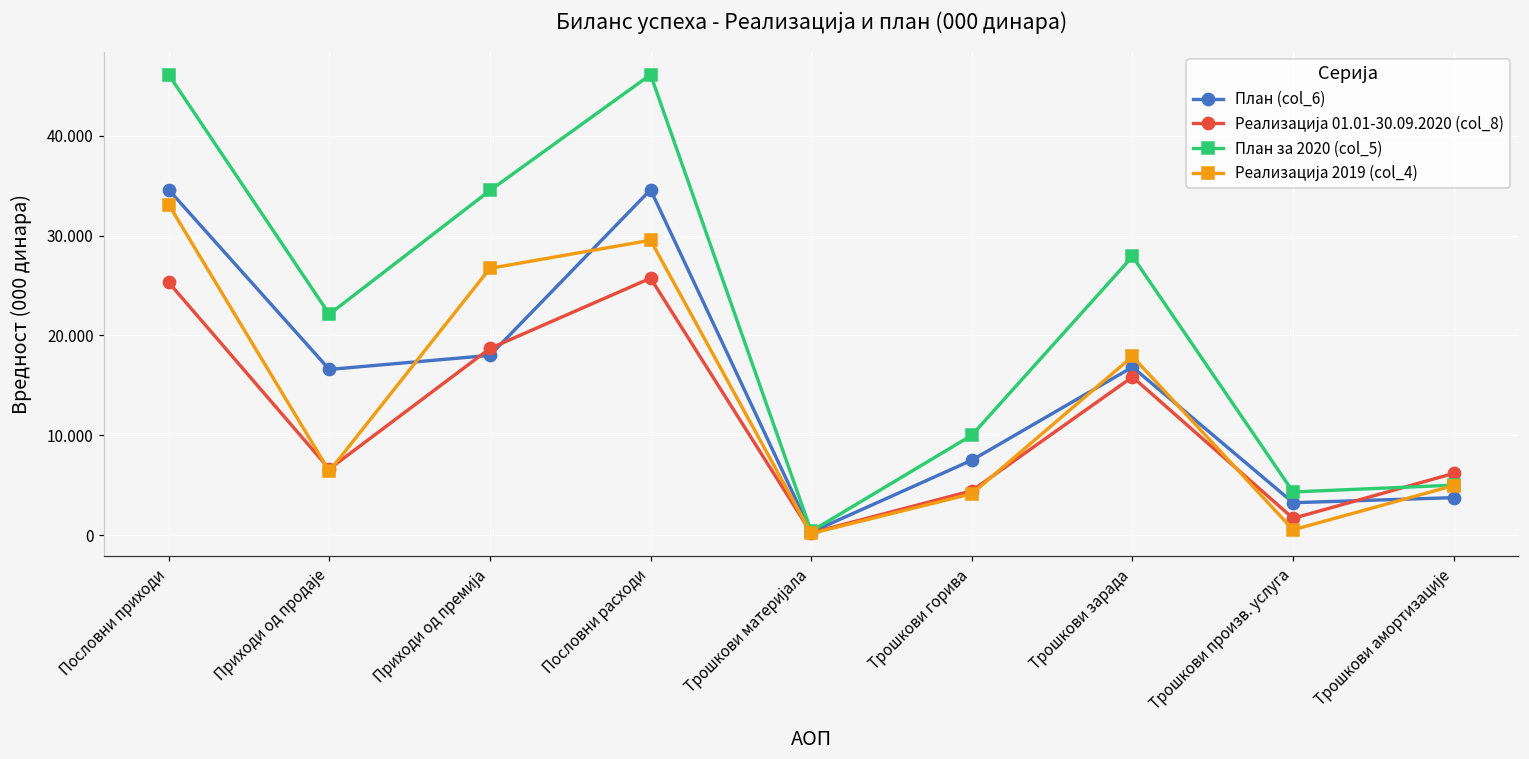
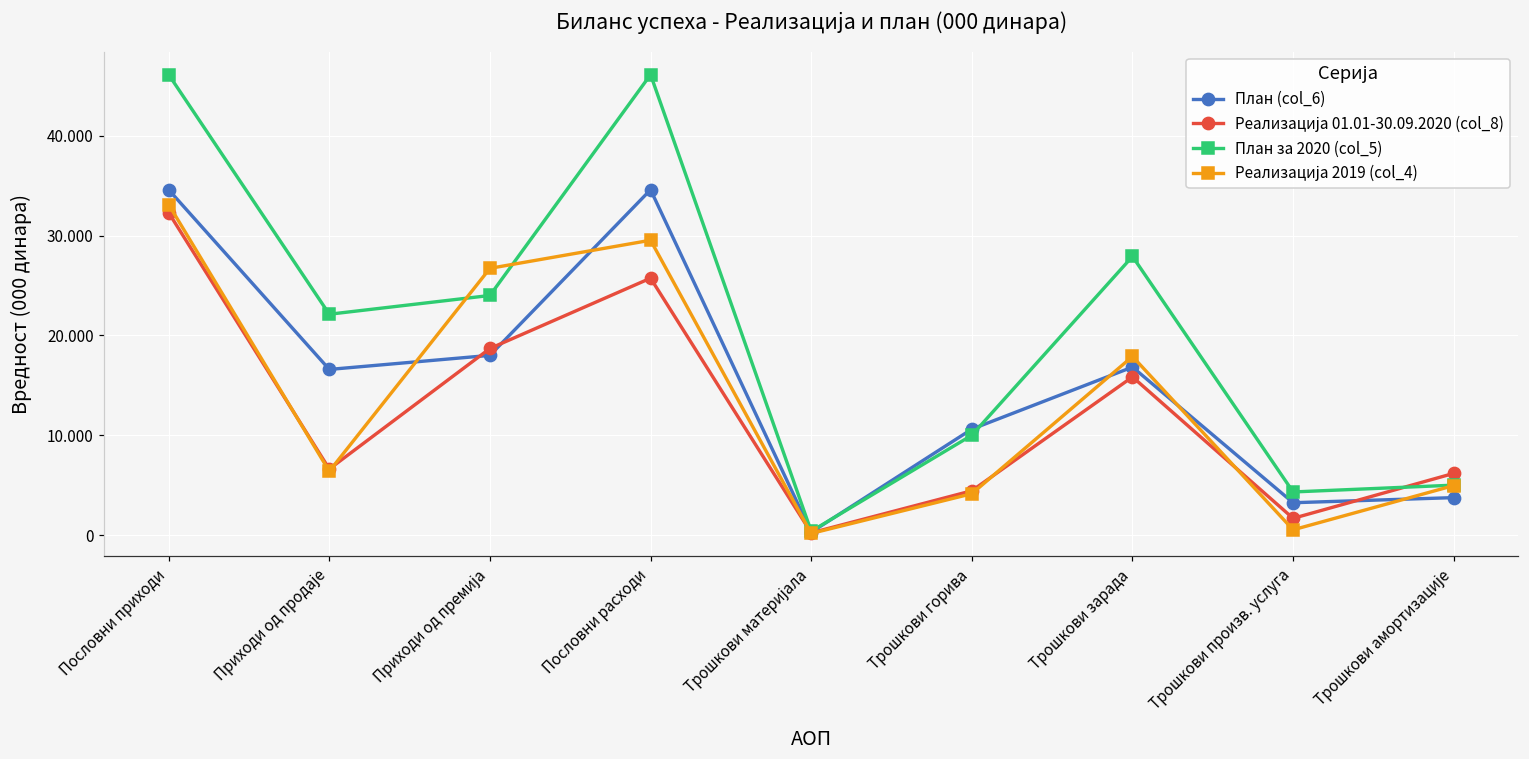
Реализација 01.01-30.09.2020 (col_8), Пословни приходи: 25 -> 32
План за 2020 (col_5), Приходи од премија: 35 -> 24
План (col_6), Трошкови горива: 8 -> 11
